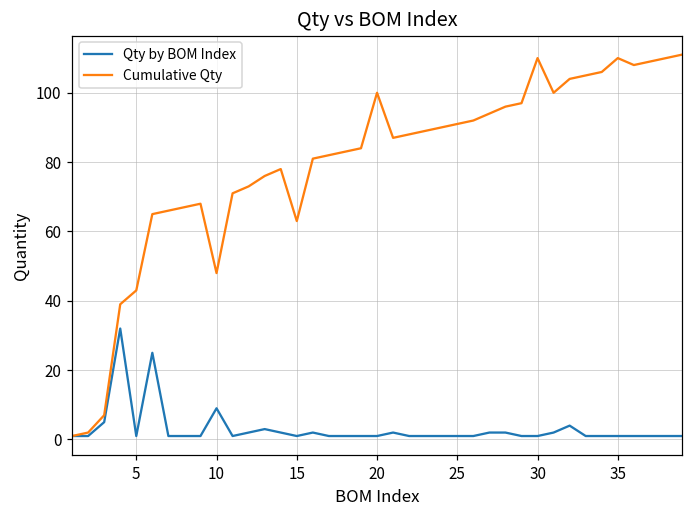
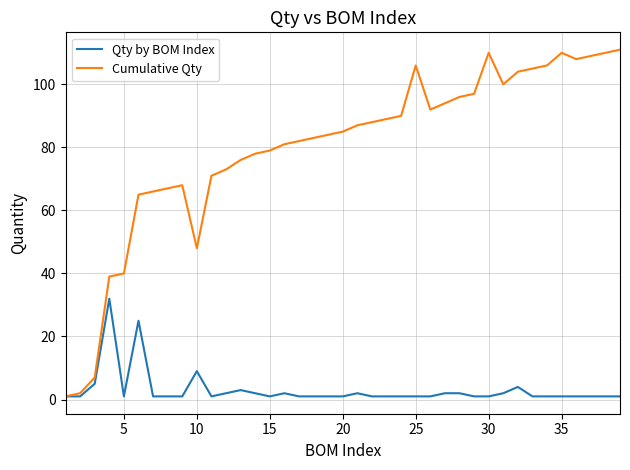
Cumulative Qty, 5: 43 -> 40
Cumulative Qty, 15: 63 -> 79
Cumulative Qty, 20: 100 -> 85
Cumulative Qty, 25: 91 -> 106
